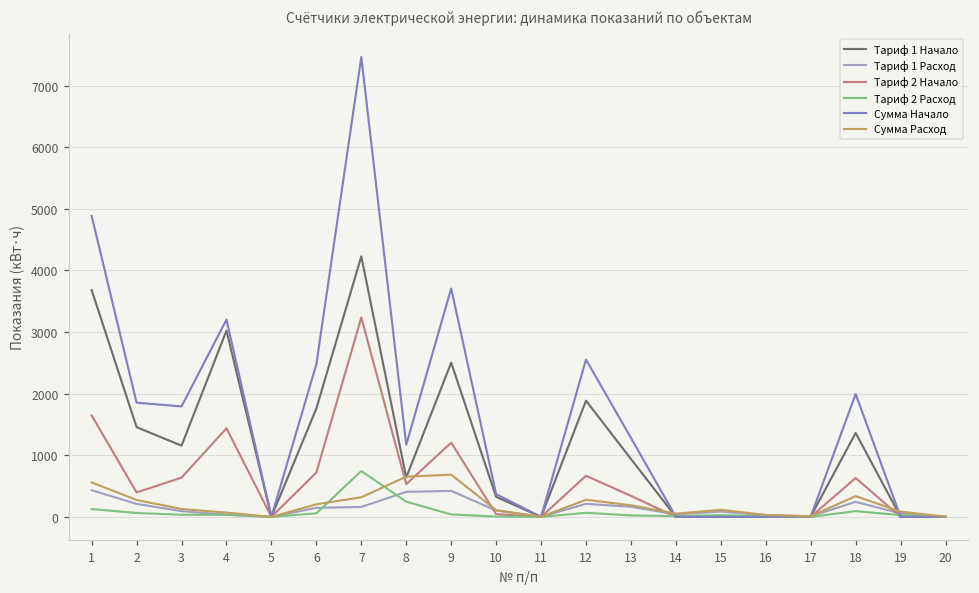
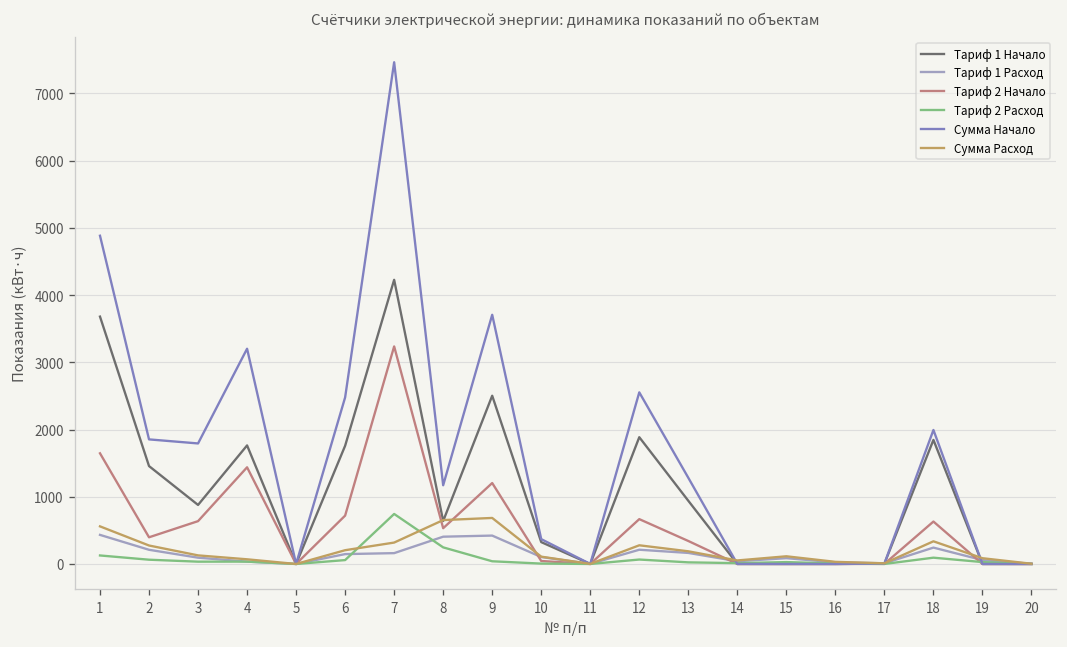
Тариф 1 Начало, 3: 1200 -> 900
Тариф 1 Начало, 4: 3000 -> 1800
Тариф 1 Начало, 18: 1400 -> 1800
